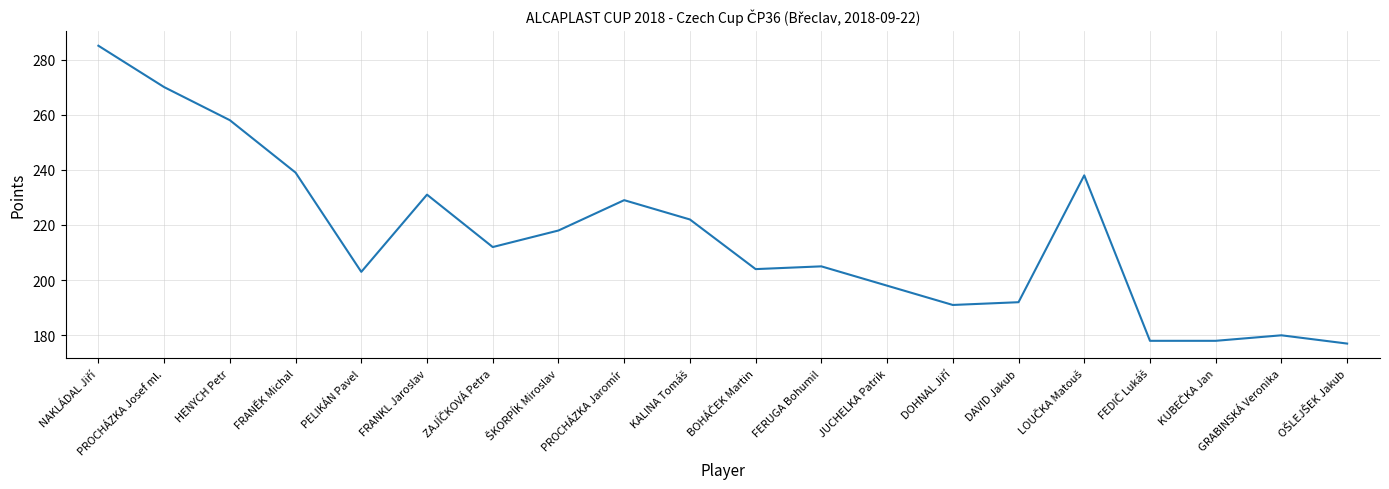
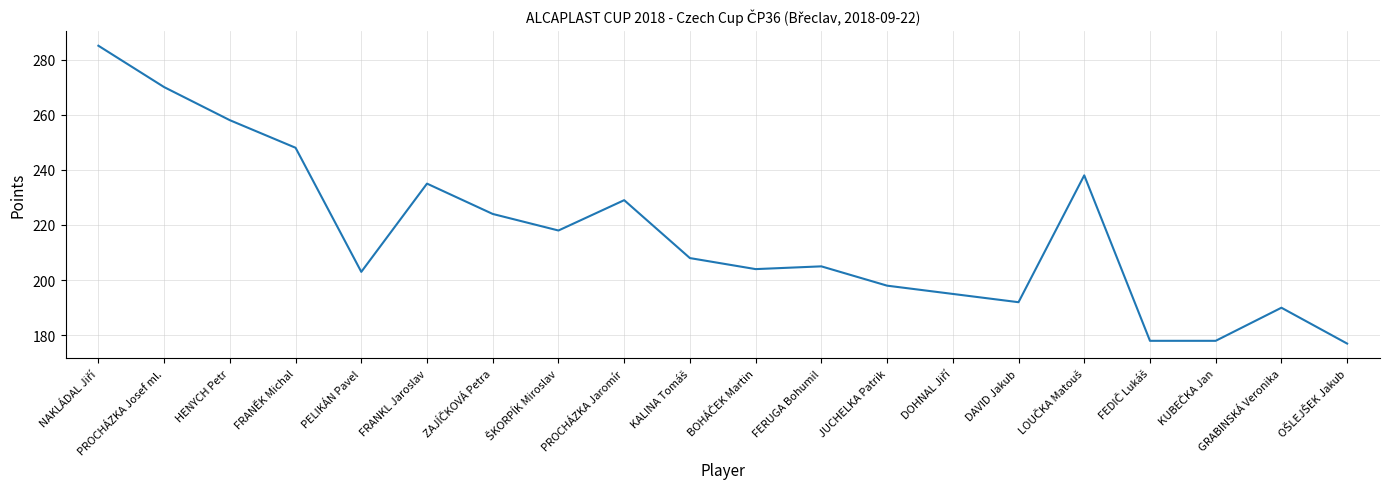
FRANĚK Michal: 239 -> 248
FRANKL Jaroslav: 231 -> 235
ZAJÍČKOVÁ Petra: 212 -> 224
KALINA Tomáš: 222 -> 208
DOHNAL Jiří: 191 -> 195
GRABINSKÁ Veronika: 180 -> 190
